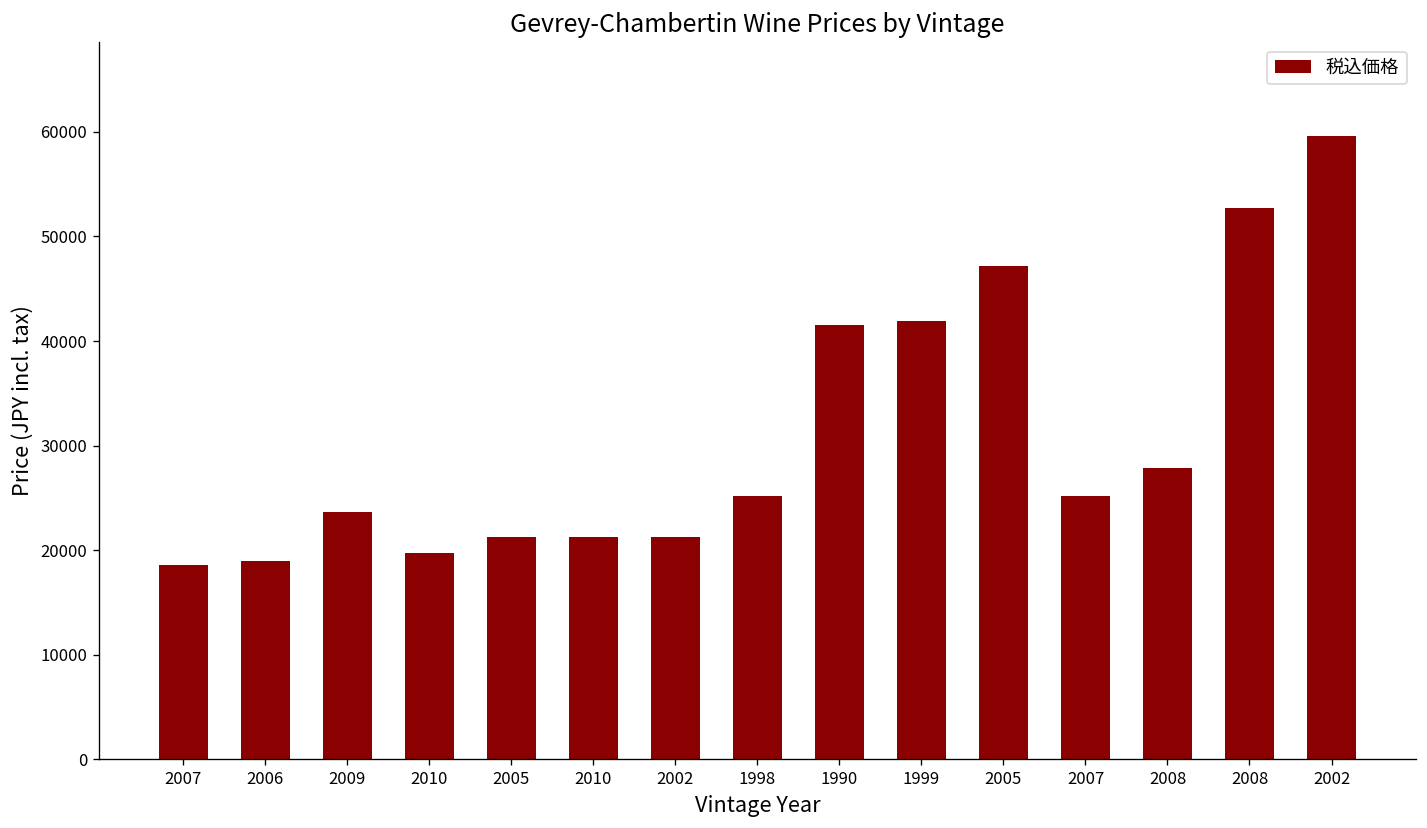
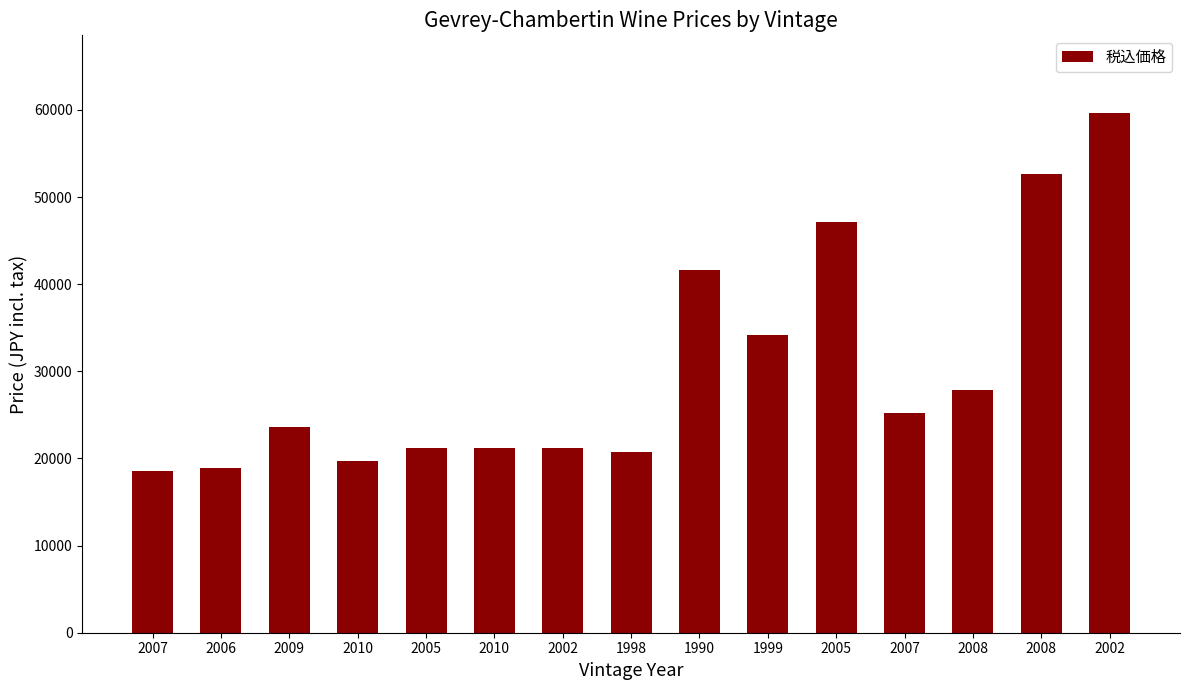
1998: 25000 -> 21000
1999: 42000 -> 34000
